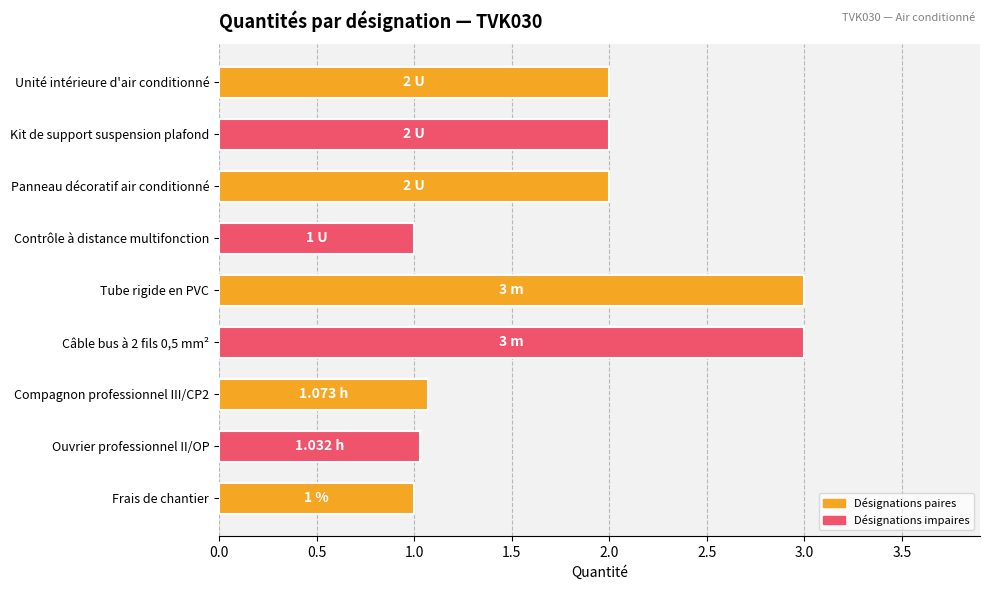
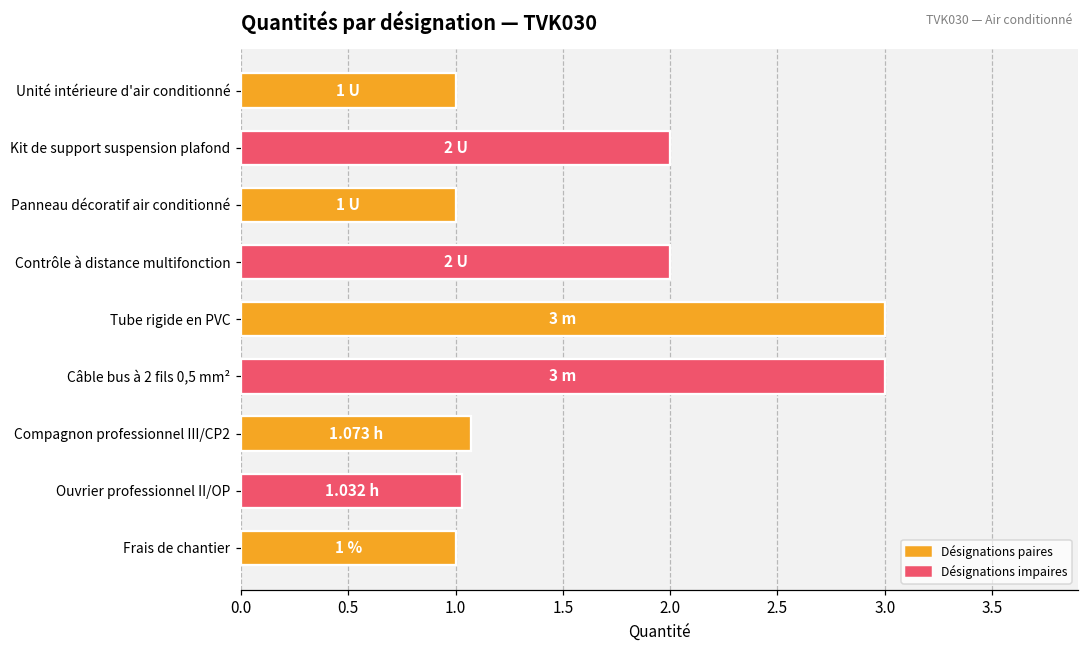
Unité intérieure d'air conditionné: 2 -> 1
Panneau décoratif air conditionné: 2 -> 1
Contrôle à distance multifonction: 1 -> 2
